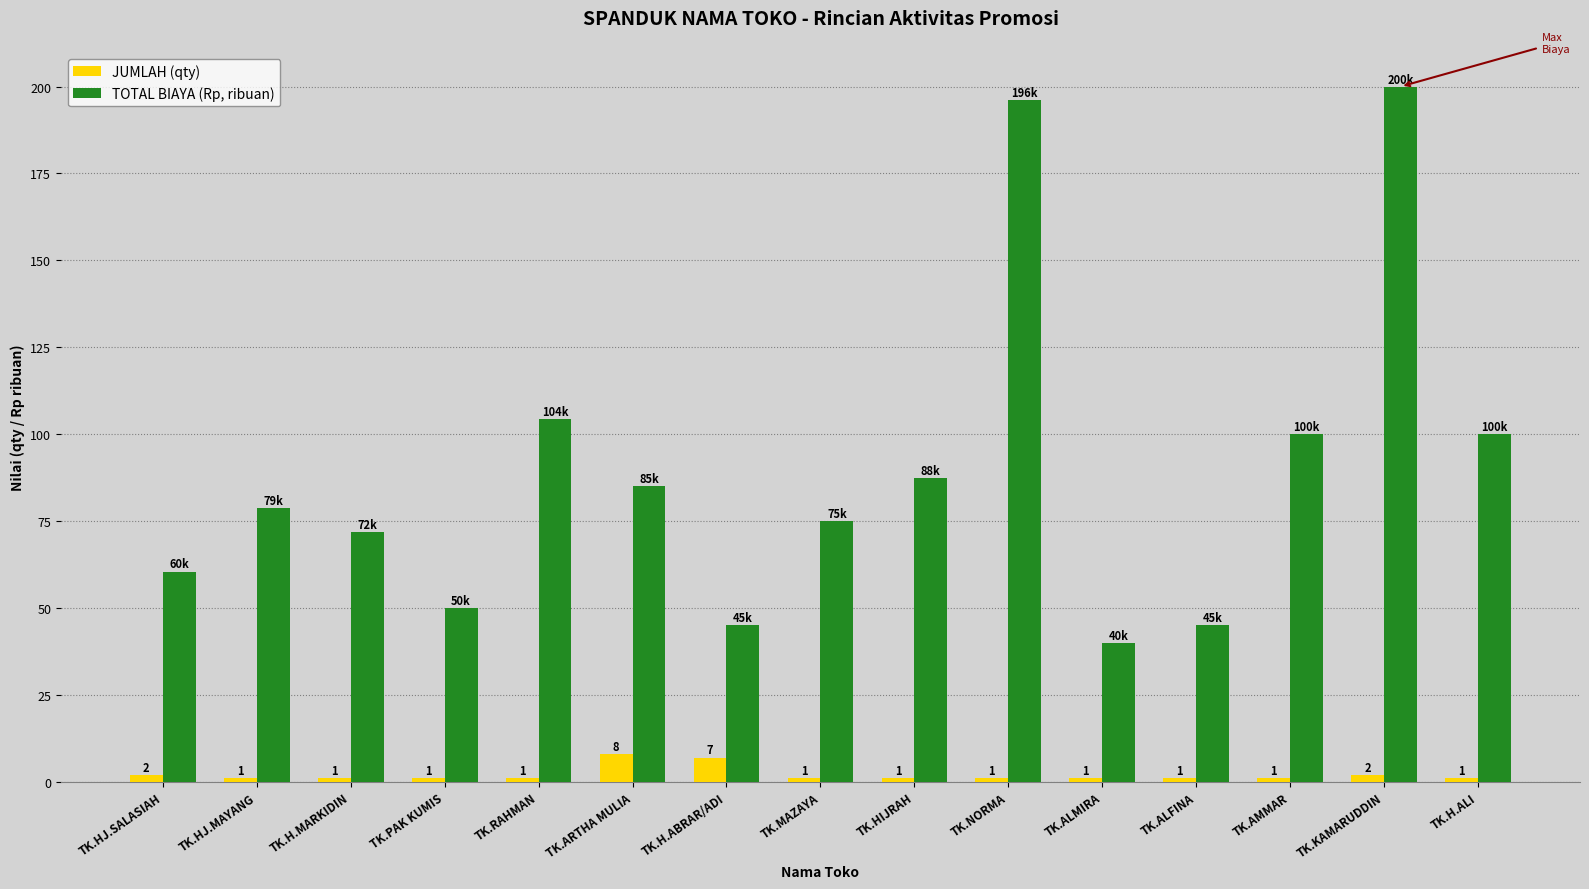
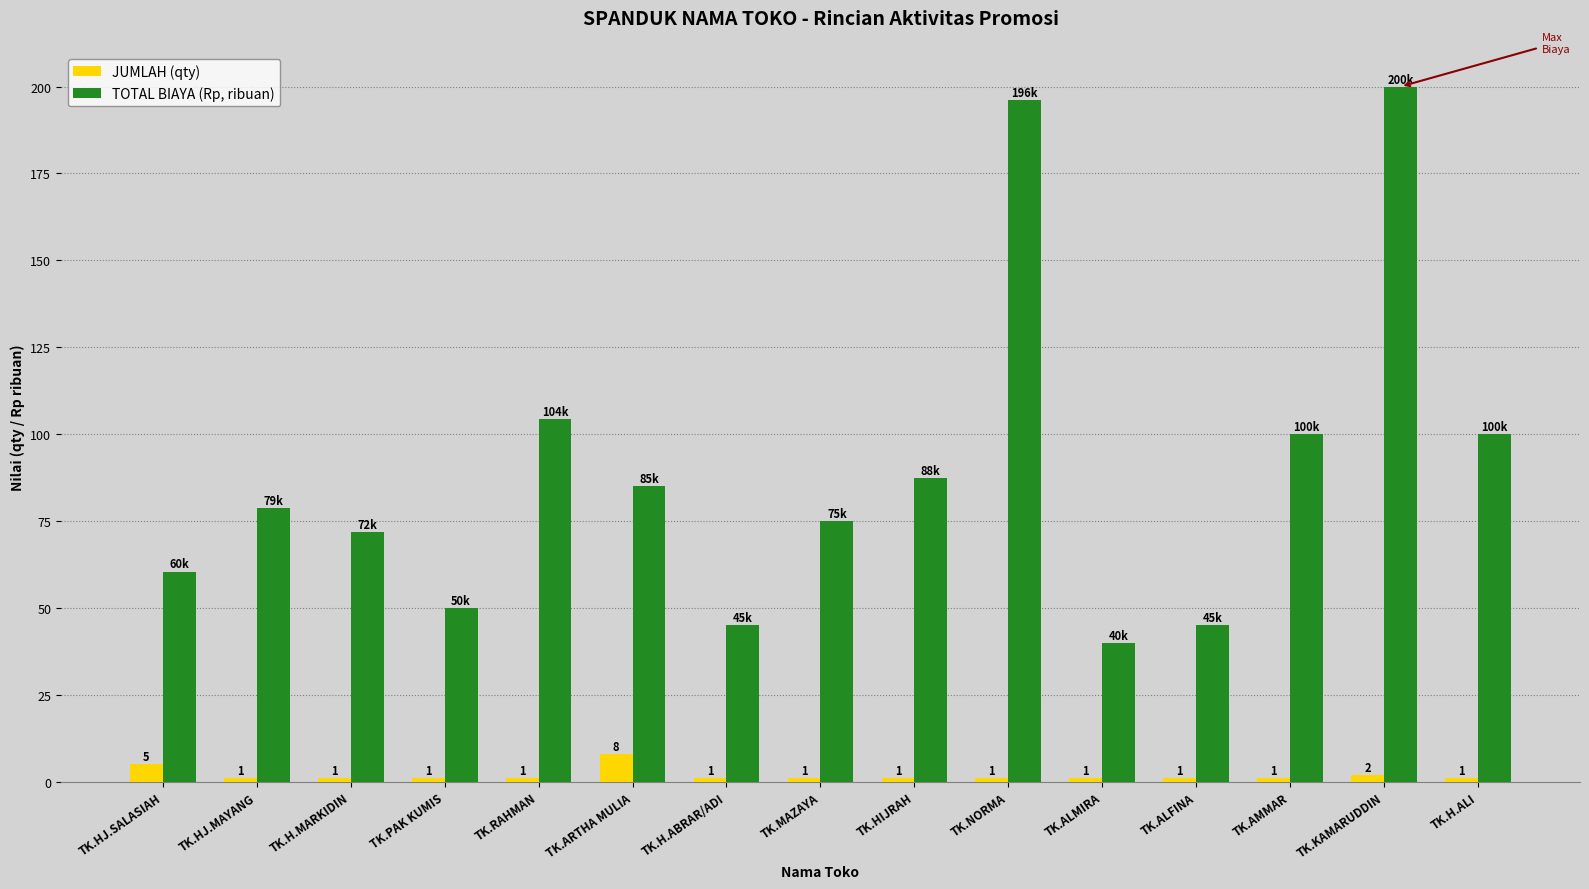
JUMLAH (qty), TK.HJ.SALASIAH: 2 -> 5
JUMLAH (qty), TK.H.ABRAR/ADI: 7 -> 1
